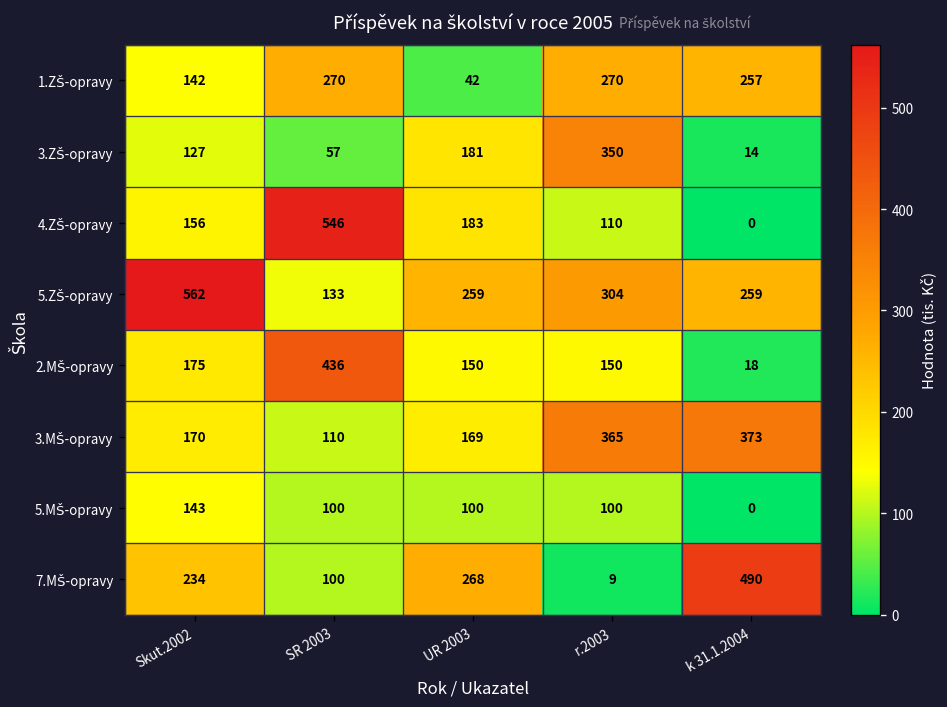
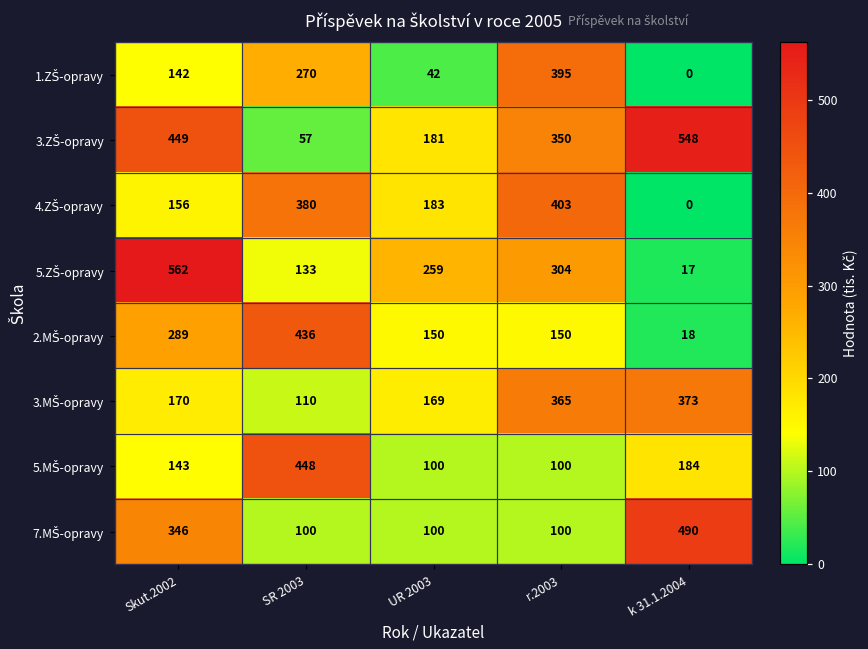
1.ZŠ-opravy, r.2003: 270 -> 395
1.ZŠ-opravy, k 31.1.2004: 257 -> 0
3.ZŠ-opravy, Skut.2002: 127 -> 449
3.ZŠ-opravy, k 31.1.2004: 14 -> 548
4.ZŠ-opravy, SR 2003: 546 -> 380
4.ZŠ-opravy, r.2003: 110 -> 403
5.ZŠ-opravy, k 31.1.2004: 259 -> 17
2.MŠ-opravy, Skut.2002: 175 -> 289
5.MŠ-opravy, SR 2003: 100 -> 448
5.MŠ-opravy, k 31.1.2004: 0 -> 184
7.MŠ-opravy, Skut.2002: 234 -> 346
7.MŠ-opravy, UR 2003: 268 -> 100
7.MŠ-opravy, r.2003: 9 -> 100
